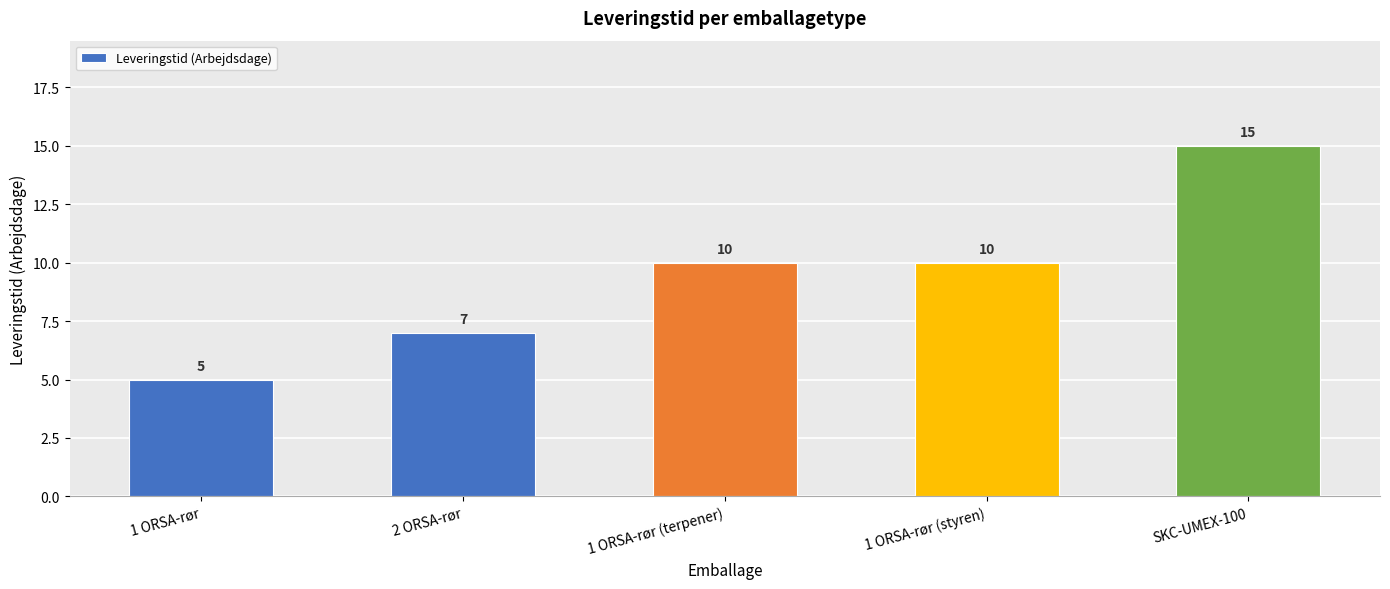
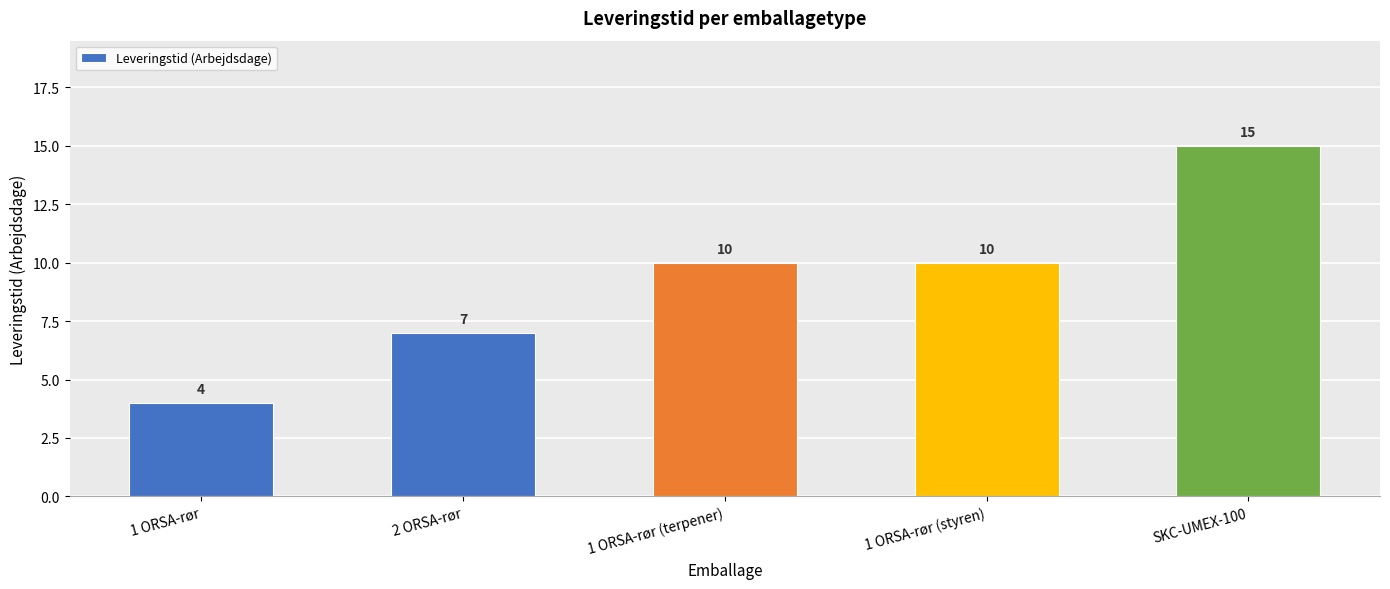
1 ORSA-rør: 5 -> 4
